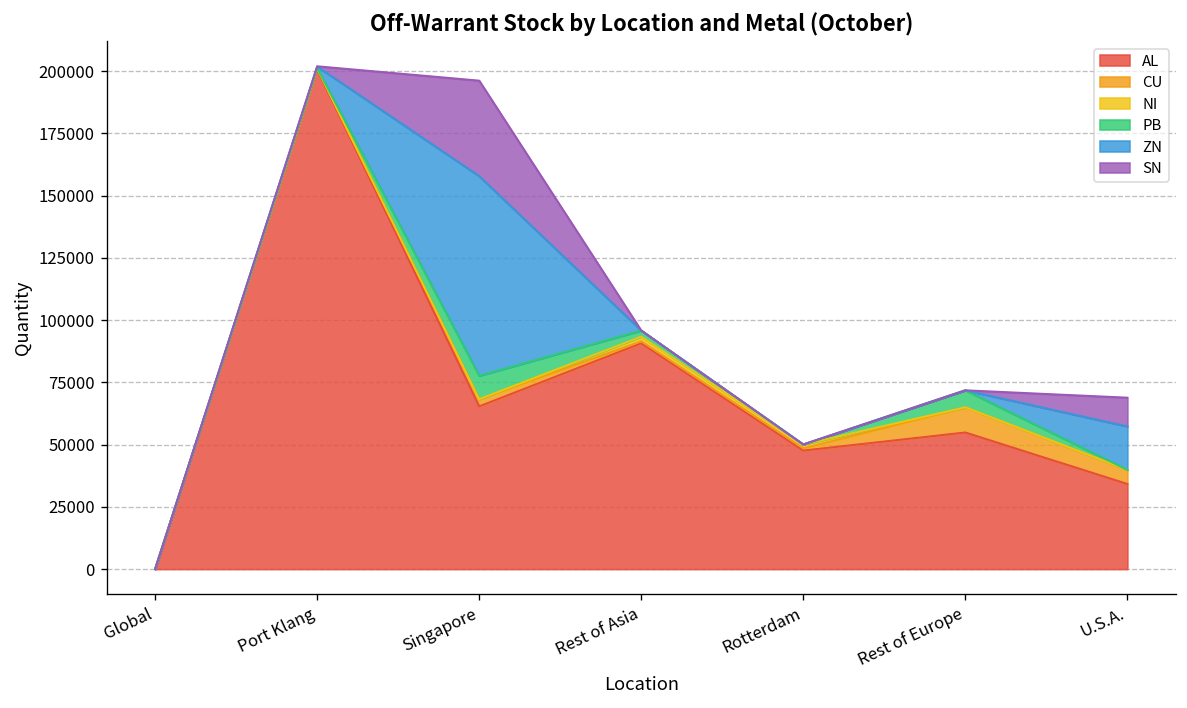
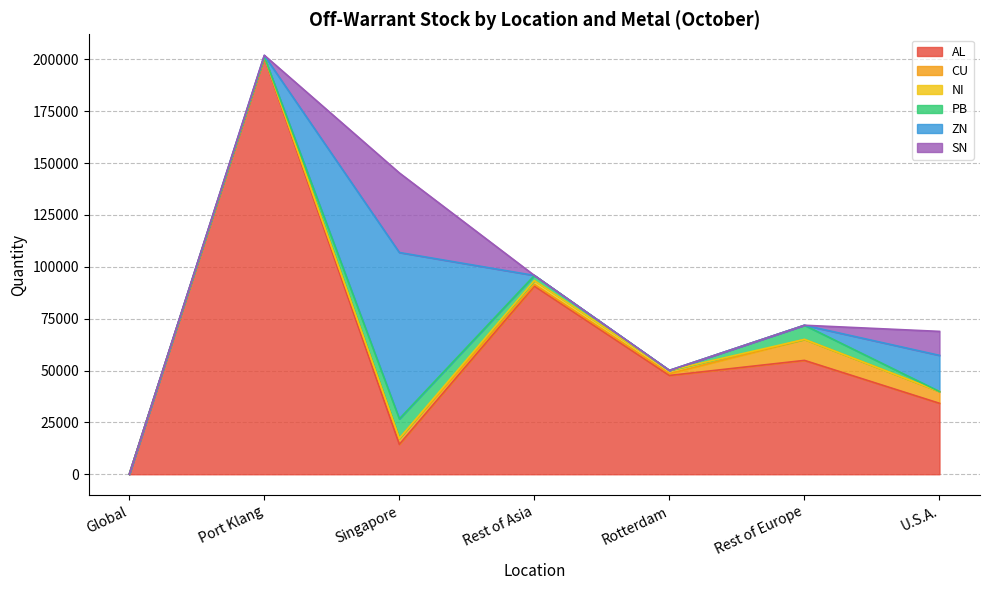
AL, Singapore: 65000 -> 14000
